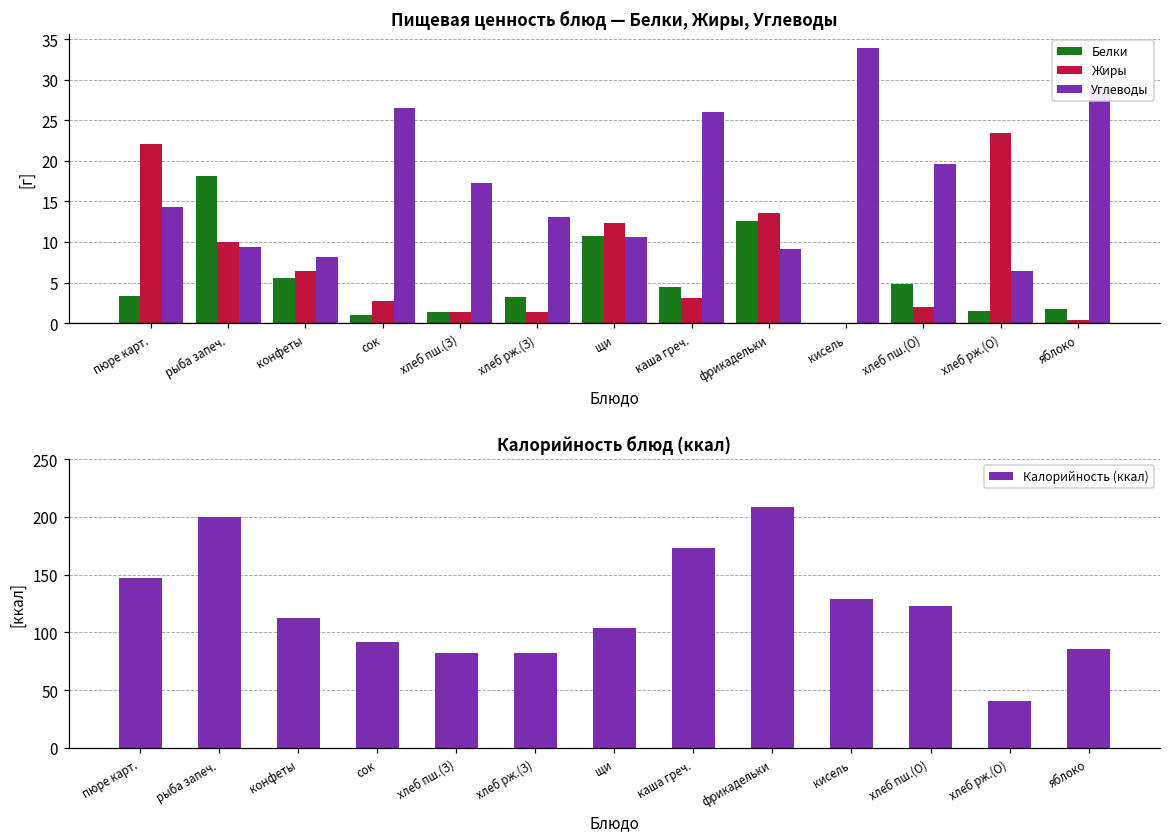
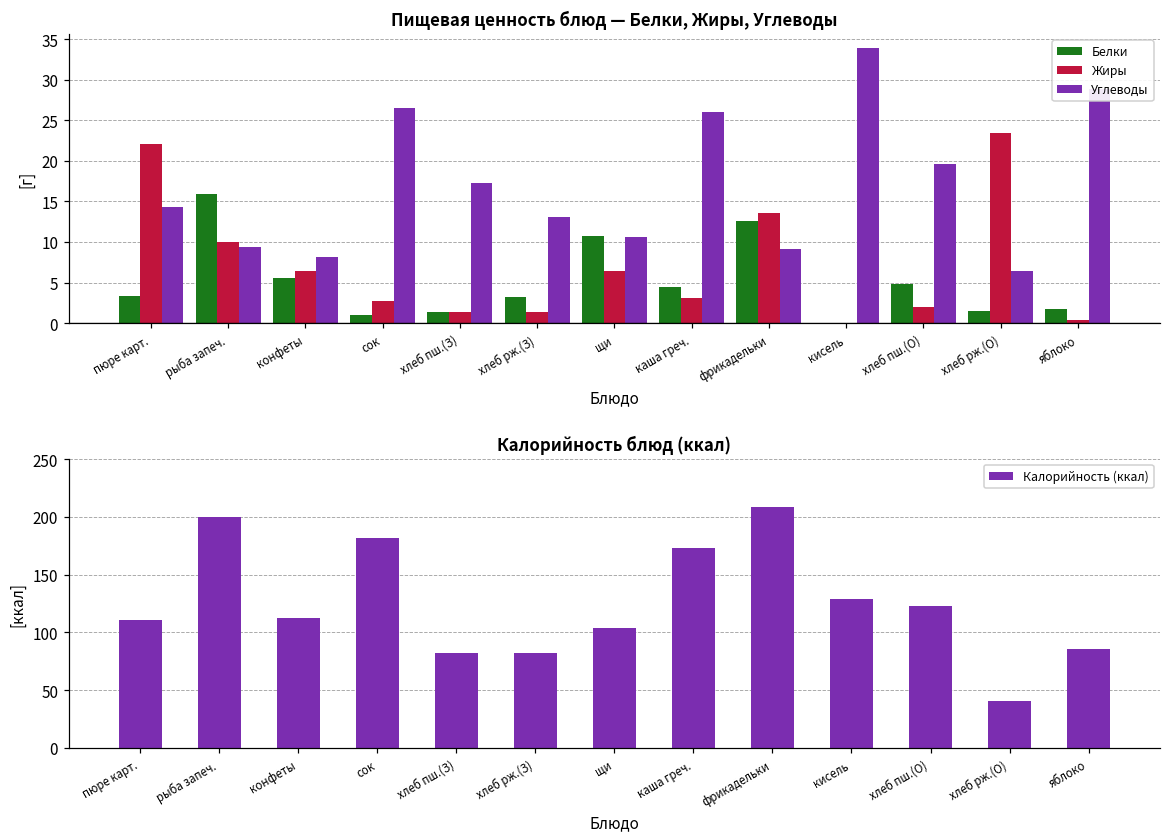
Пищевая ценность блюд — Белки, Жиры, Углеводы, Белки, рыба запеч.: 18 -> 16
Пищевая ценность блюд — Белки, Жиры, Углеводы, Жиры, щи: 12 -> 6
Калорийность блюд (ккал), пюре карт.: 147 -> 111
Калорийность блюд (ккал), сок: 92 -> 182
